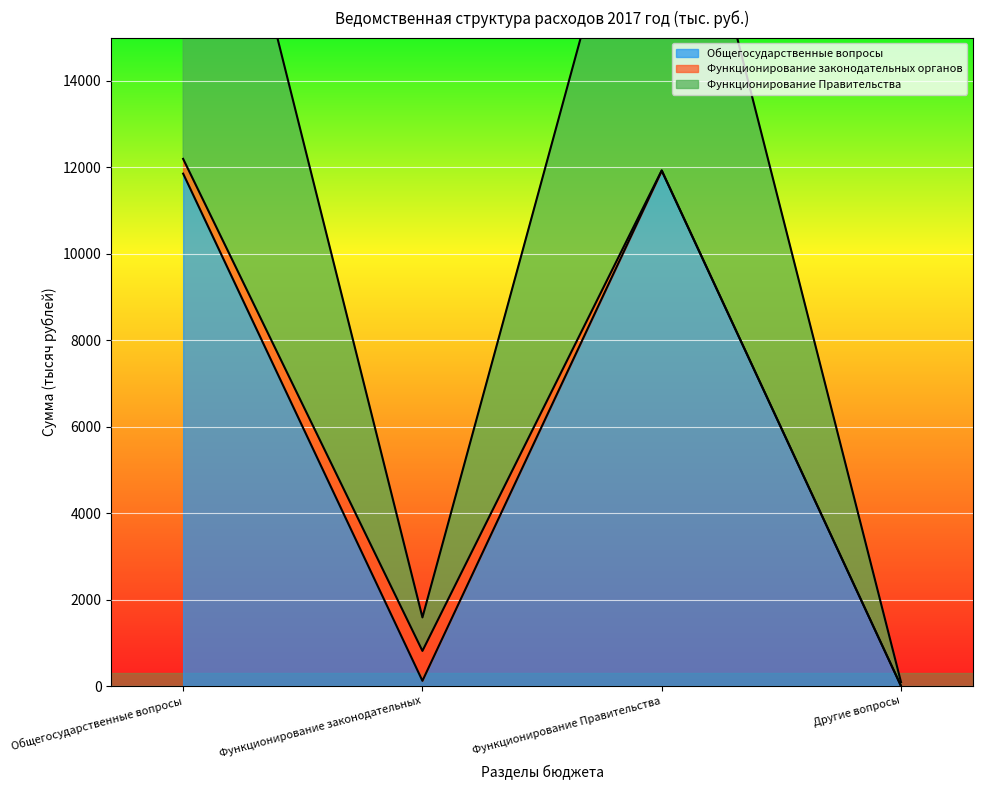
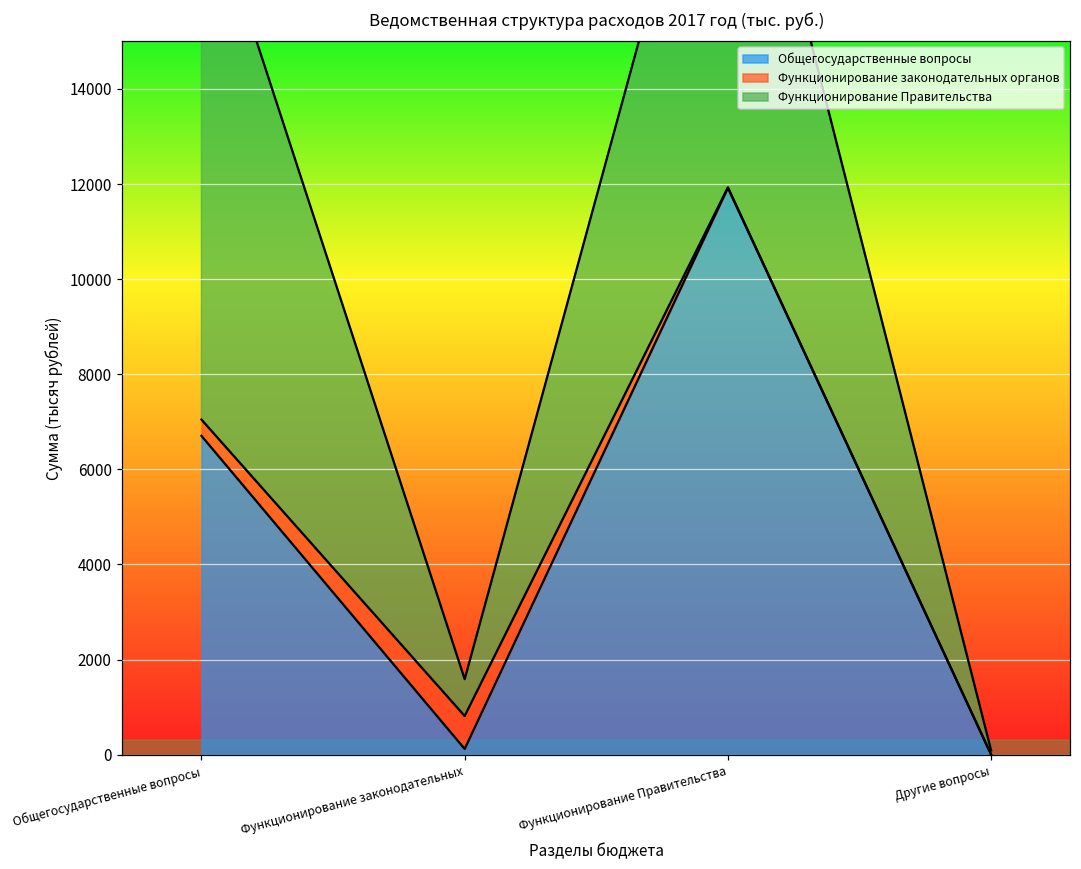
Общегосударственные вопросы, Общегосударственные вопросы: 11900 -> 6700
